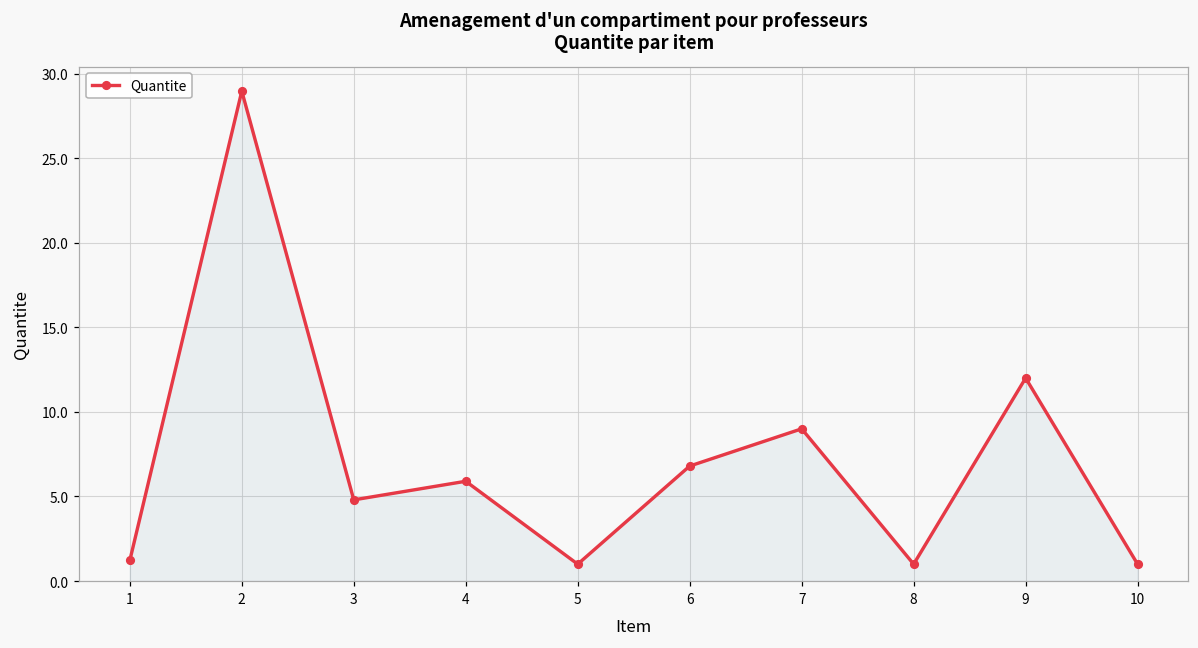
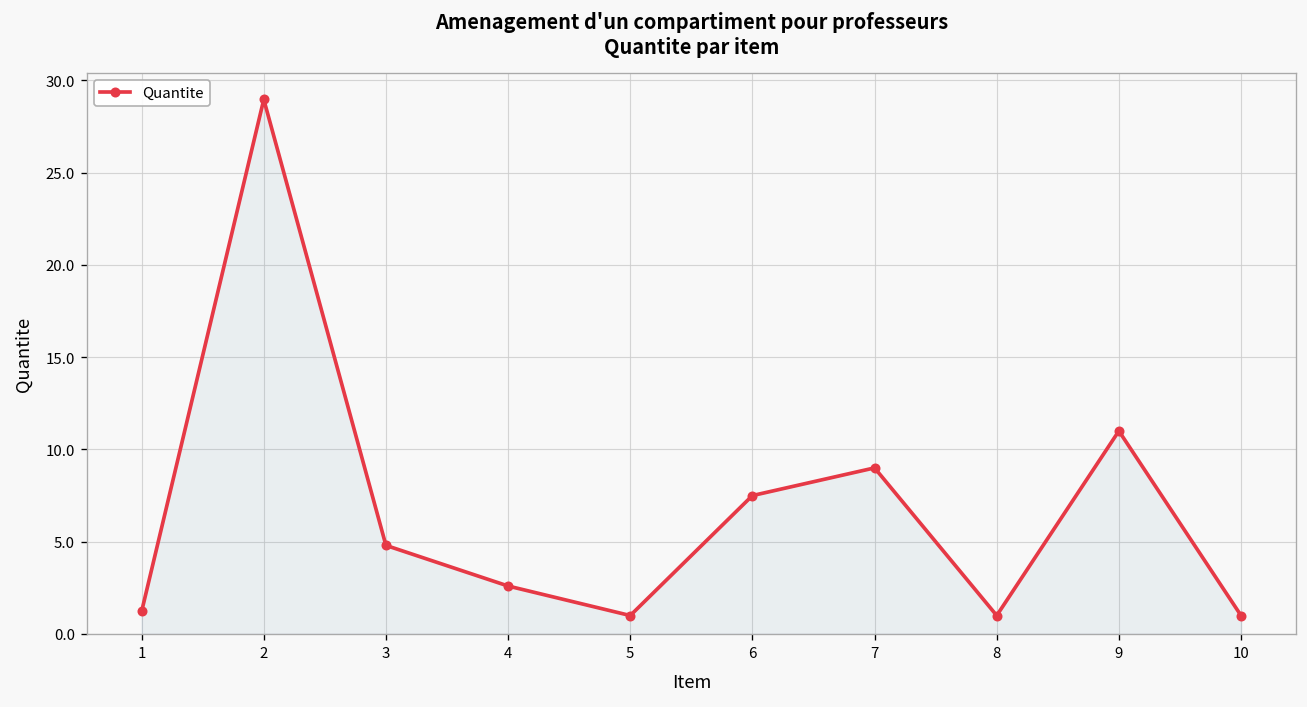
4: 5.9 -> 2.6
6: 6.8 -> 7.5
9: 12 -> 11
